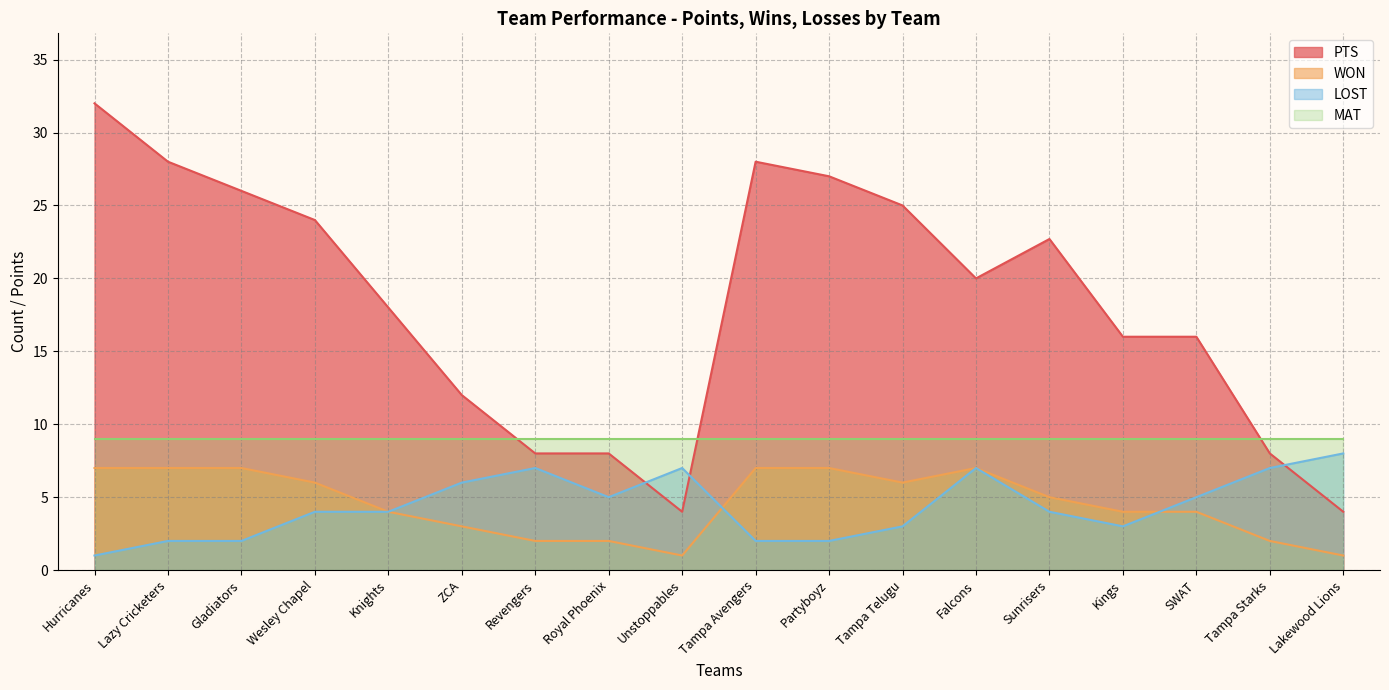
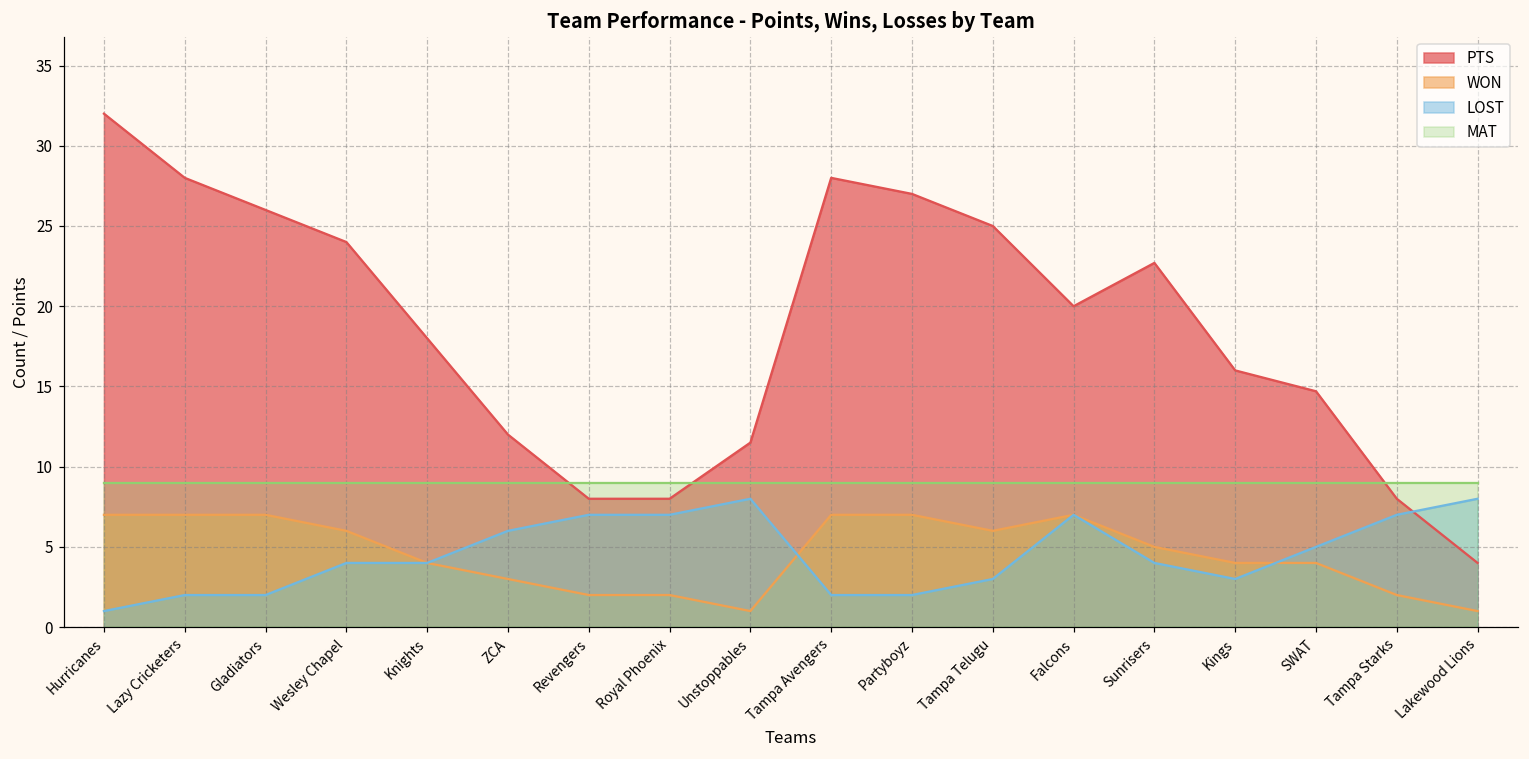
LOST, Royal Phoenix: 5 -> 7
PTS, Unstoppables: 4.0 -> 11.5
LOST, Unstoppables: 7 -> 8
PTS, SWAT: 16.0 -> 14.7
